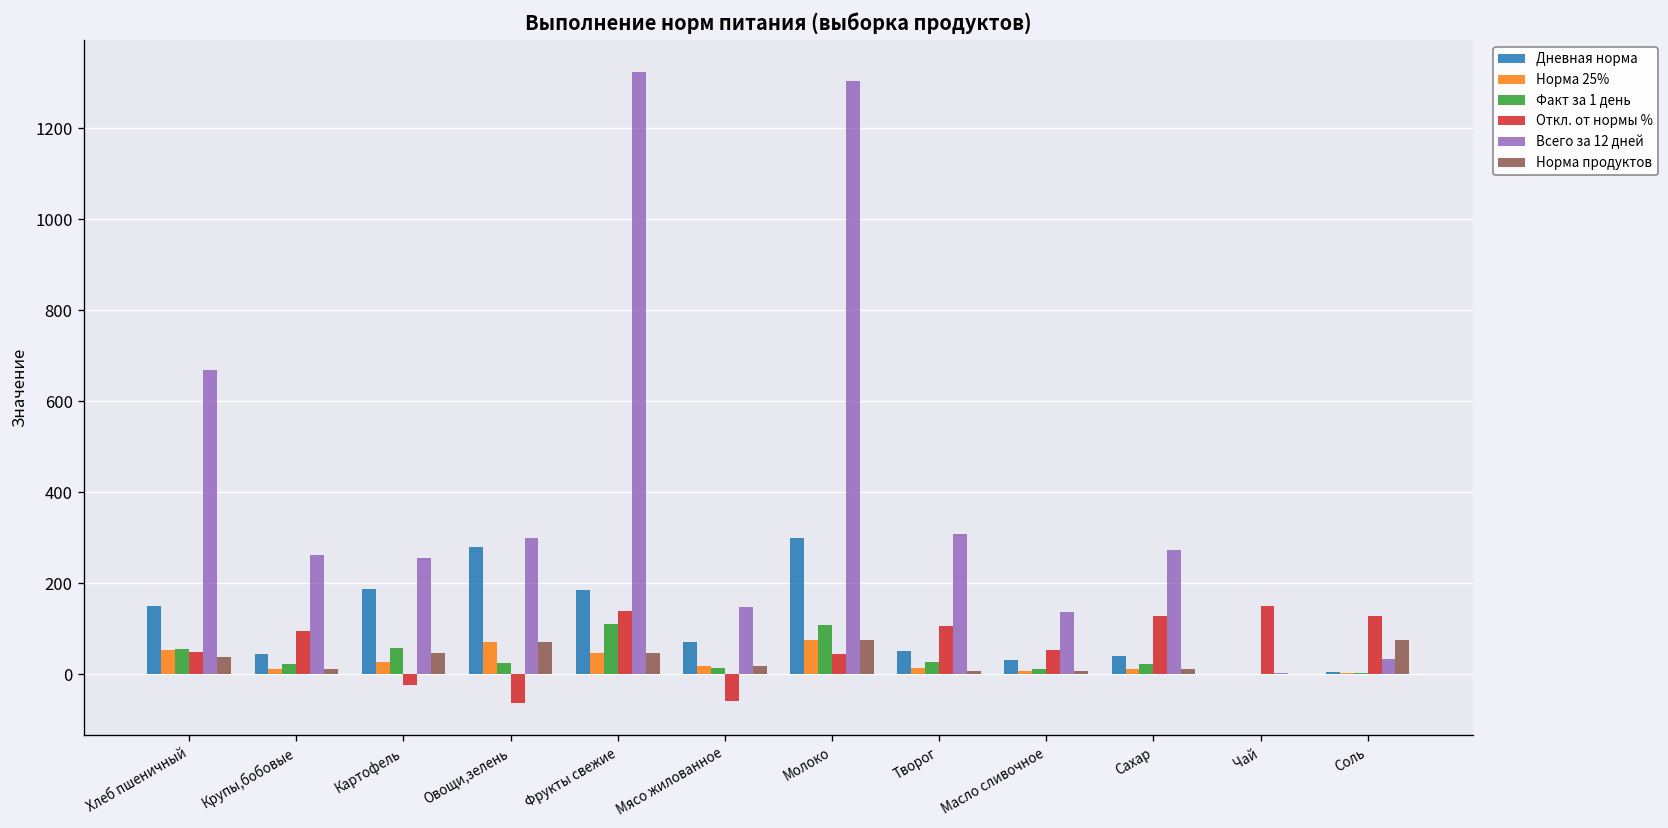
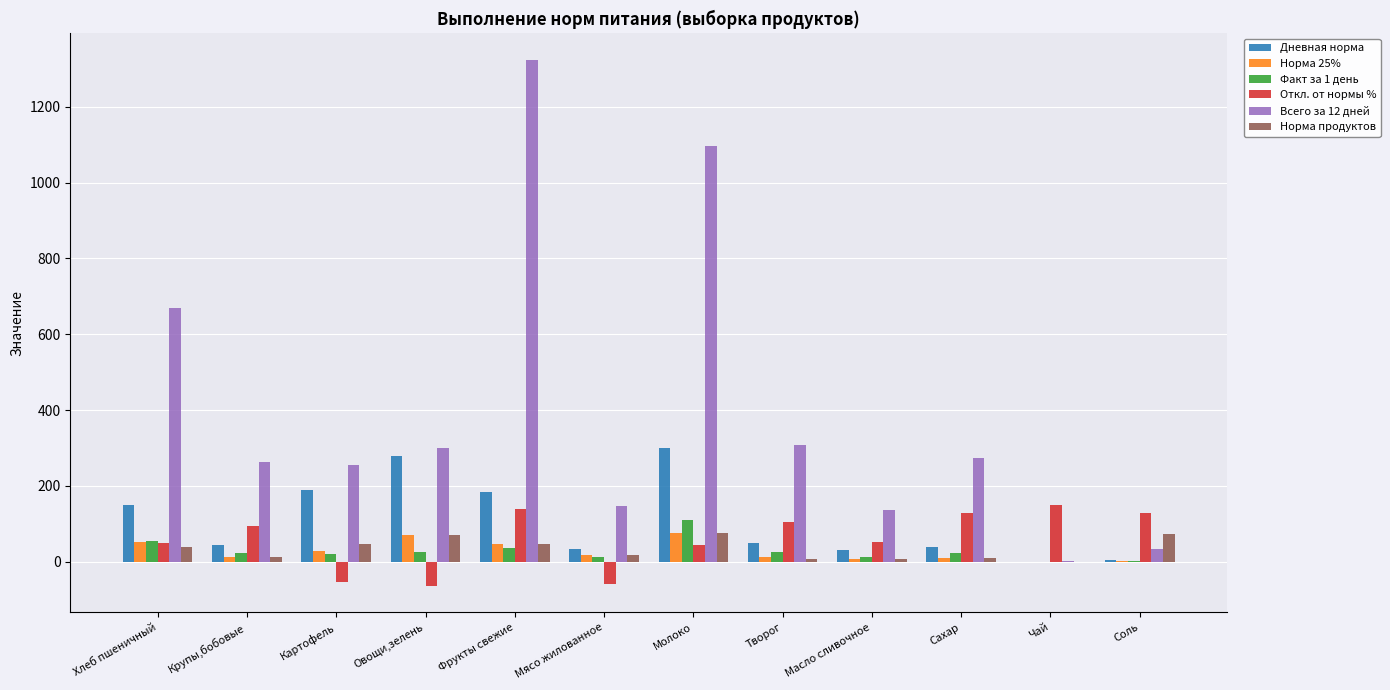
Факт за 1 день, Картофель: 60 -> 20
Откл. от нормы %, Картофель: -20 -> -50
Факт за 1 день, Фрукты свежие: 110 -> 40
Дневная норма, Мясо жилованное: 70 -> 30
Всего за 12 дней, Молоко: 1300 -> 1100
